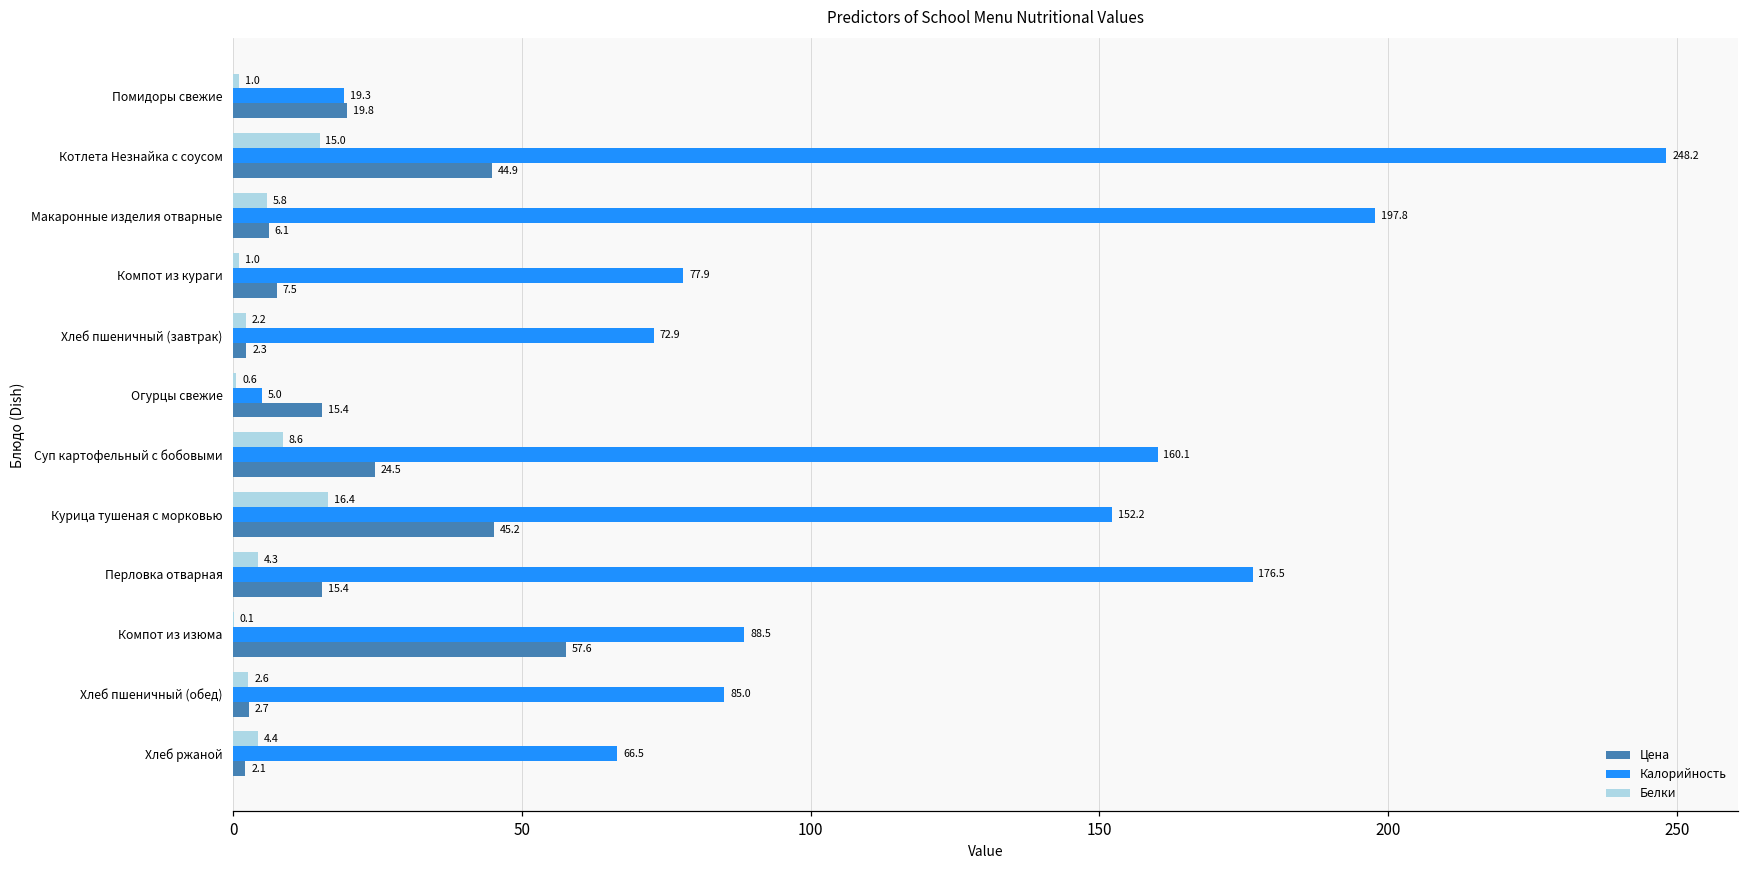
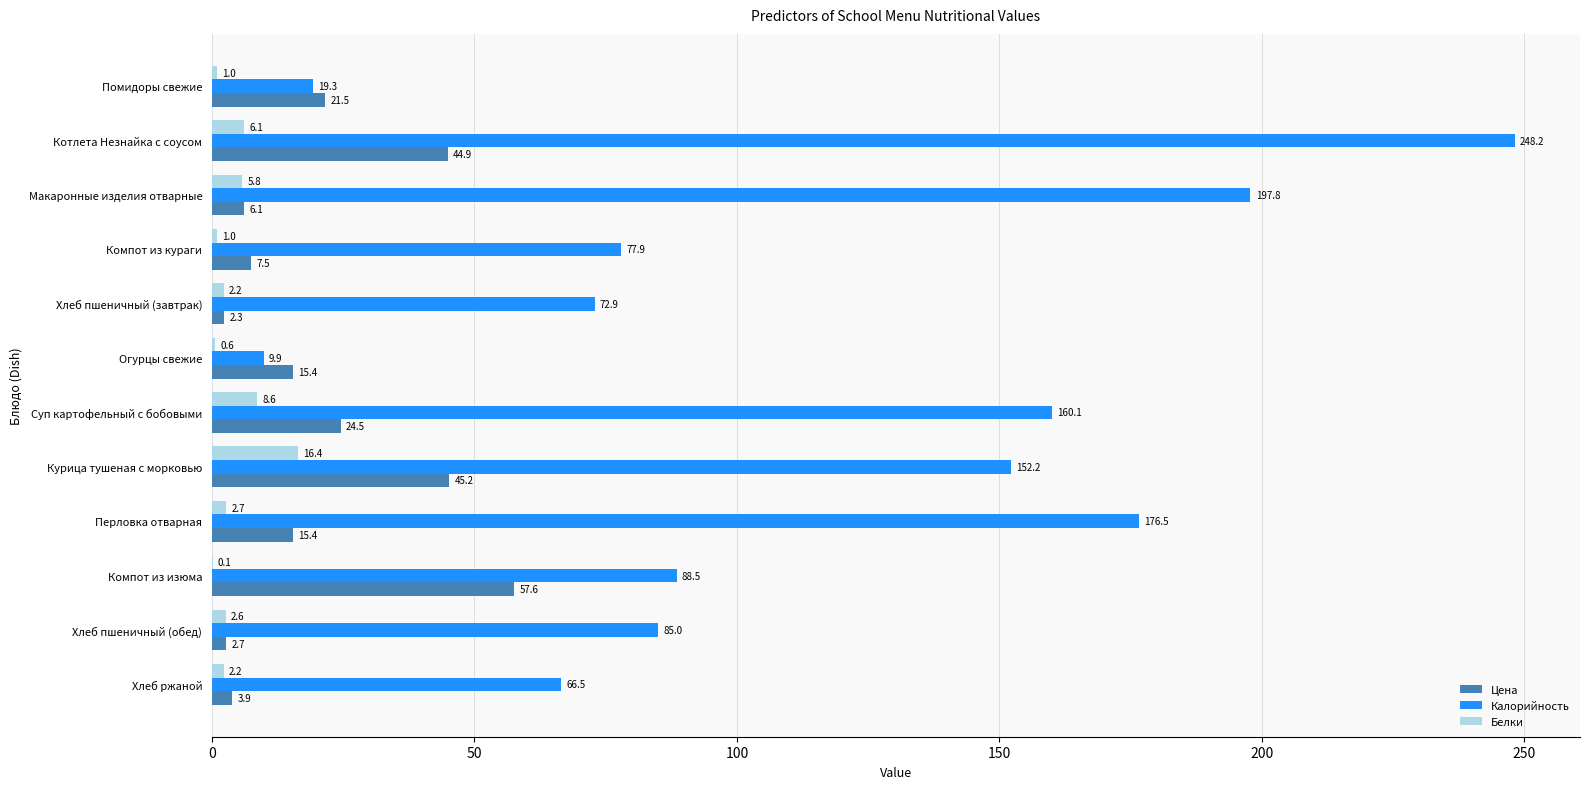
Цена, Помидоры свежие: 19.8 -> 21.5
Белки, Котлета Незнайка с соусом: 15.0 -> 6.1
Калорийность, Огурцы свежие: 5.0 -> 9.9
Белки, Перловка отварная: 4.3 -> 2.7
Белки, Хлеб ржаной: 4.4 -> 2.2
Цена, Хлеб ржаной: 2.1 -> 3.9
